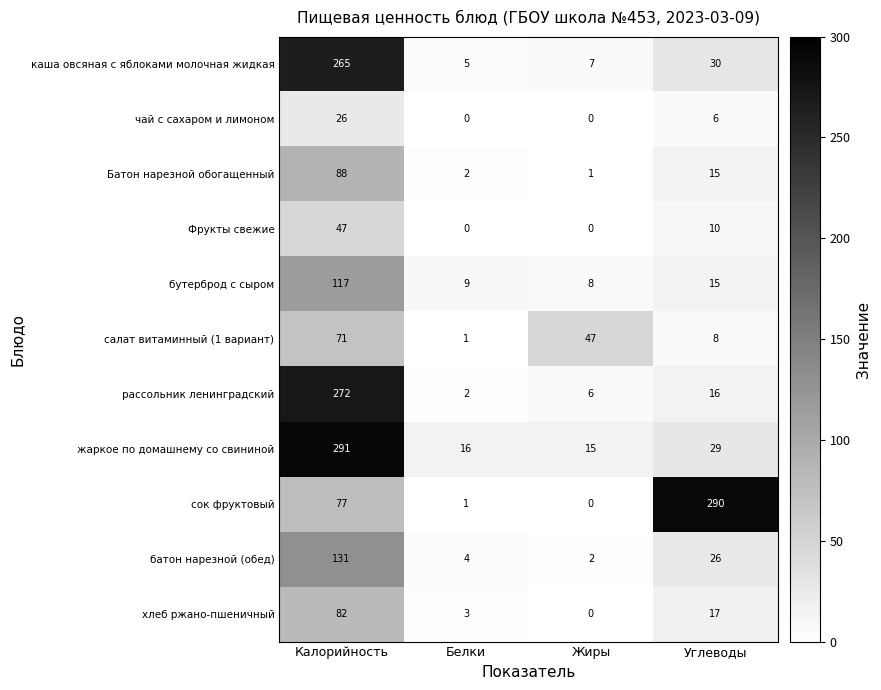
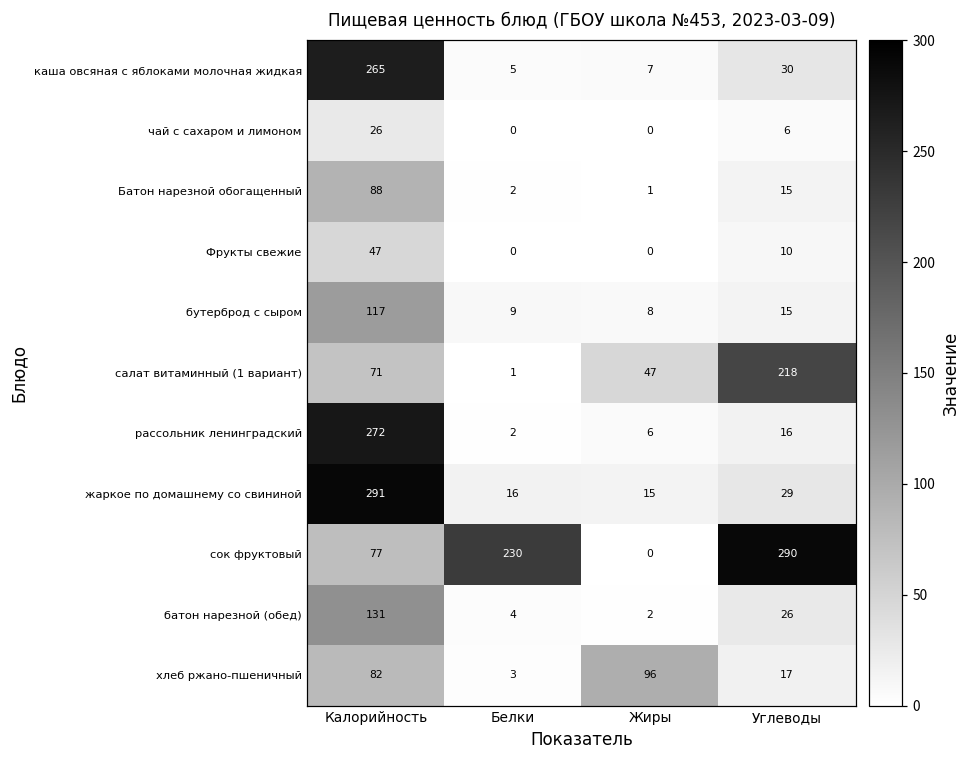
салат витаминный (1 вариант), Углеводы: 8 -> 218
сок фруктовый, Белки: 1 -> 230
хлеб ржано-пшеничный, Жиры: 0 -> 96
